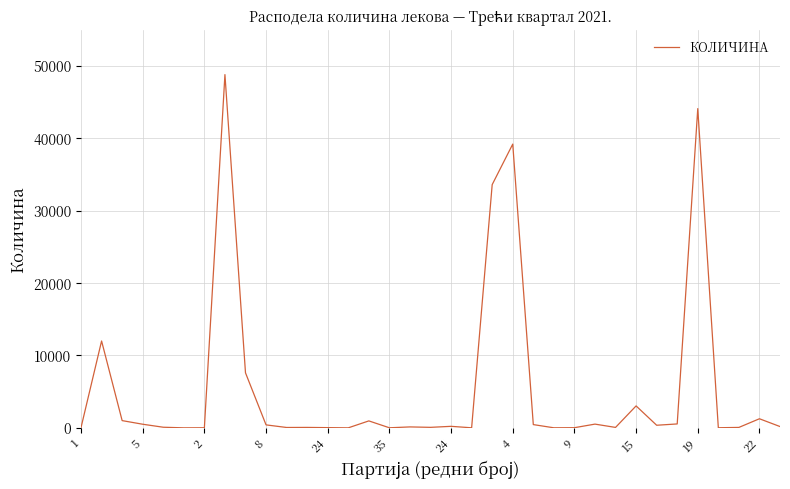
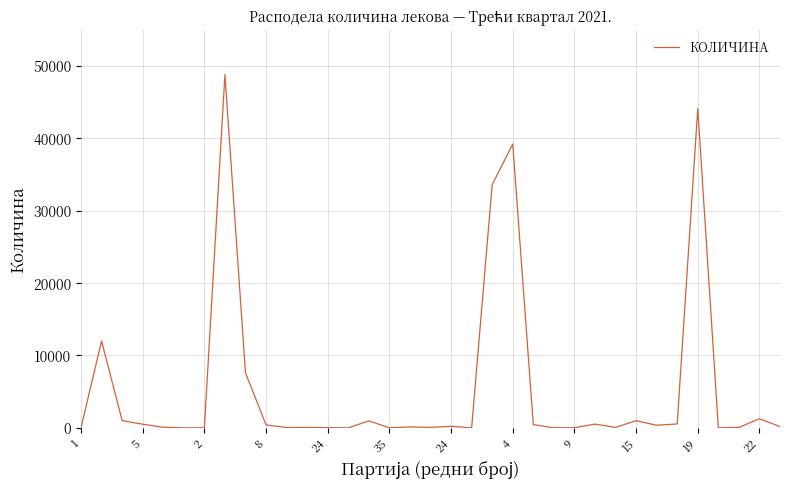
15: 3000 -> 1000
